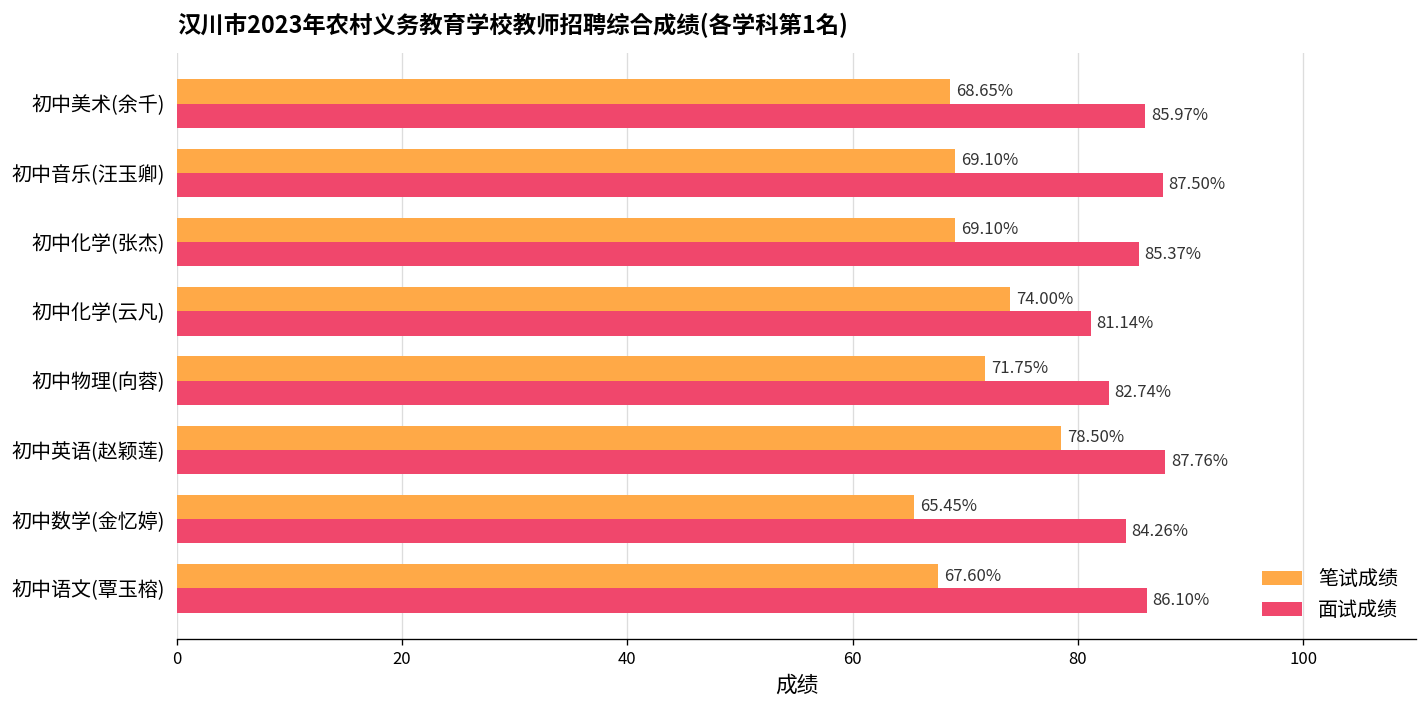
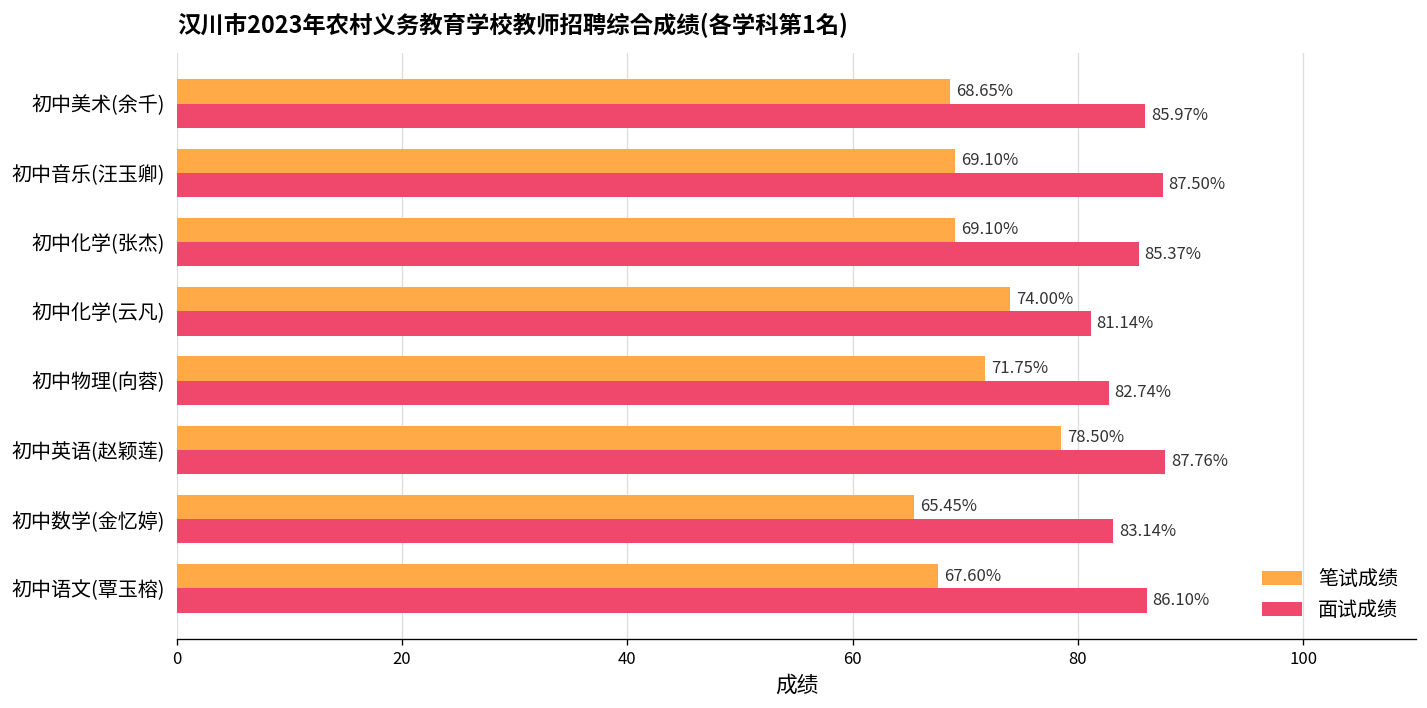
面试成绩, 初中数学(金忆婷): 84.26% -> 83.14%
